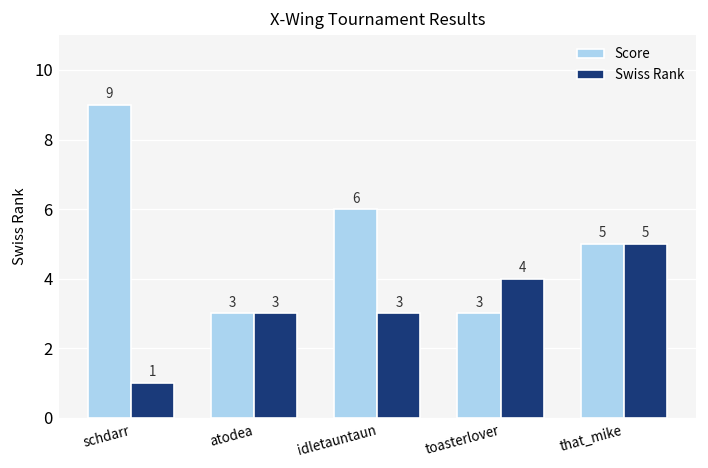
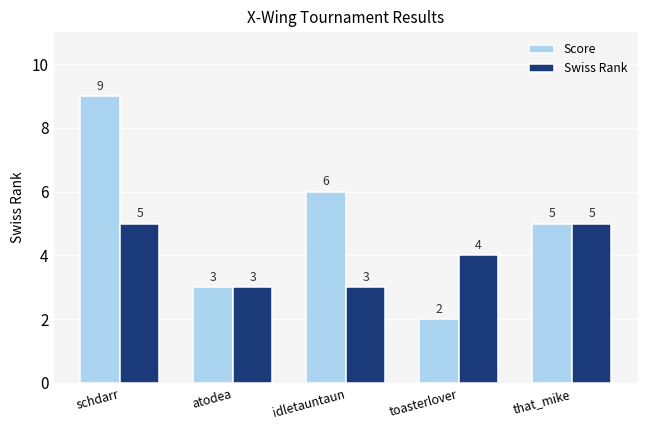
Swiss Rank, schdarr: 1 -> 5
Score, toasterlover: 3 -> 2
